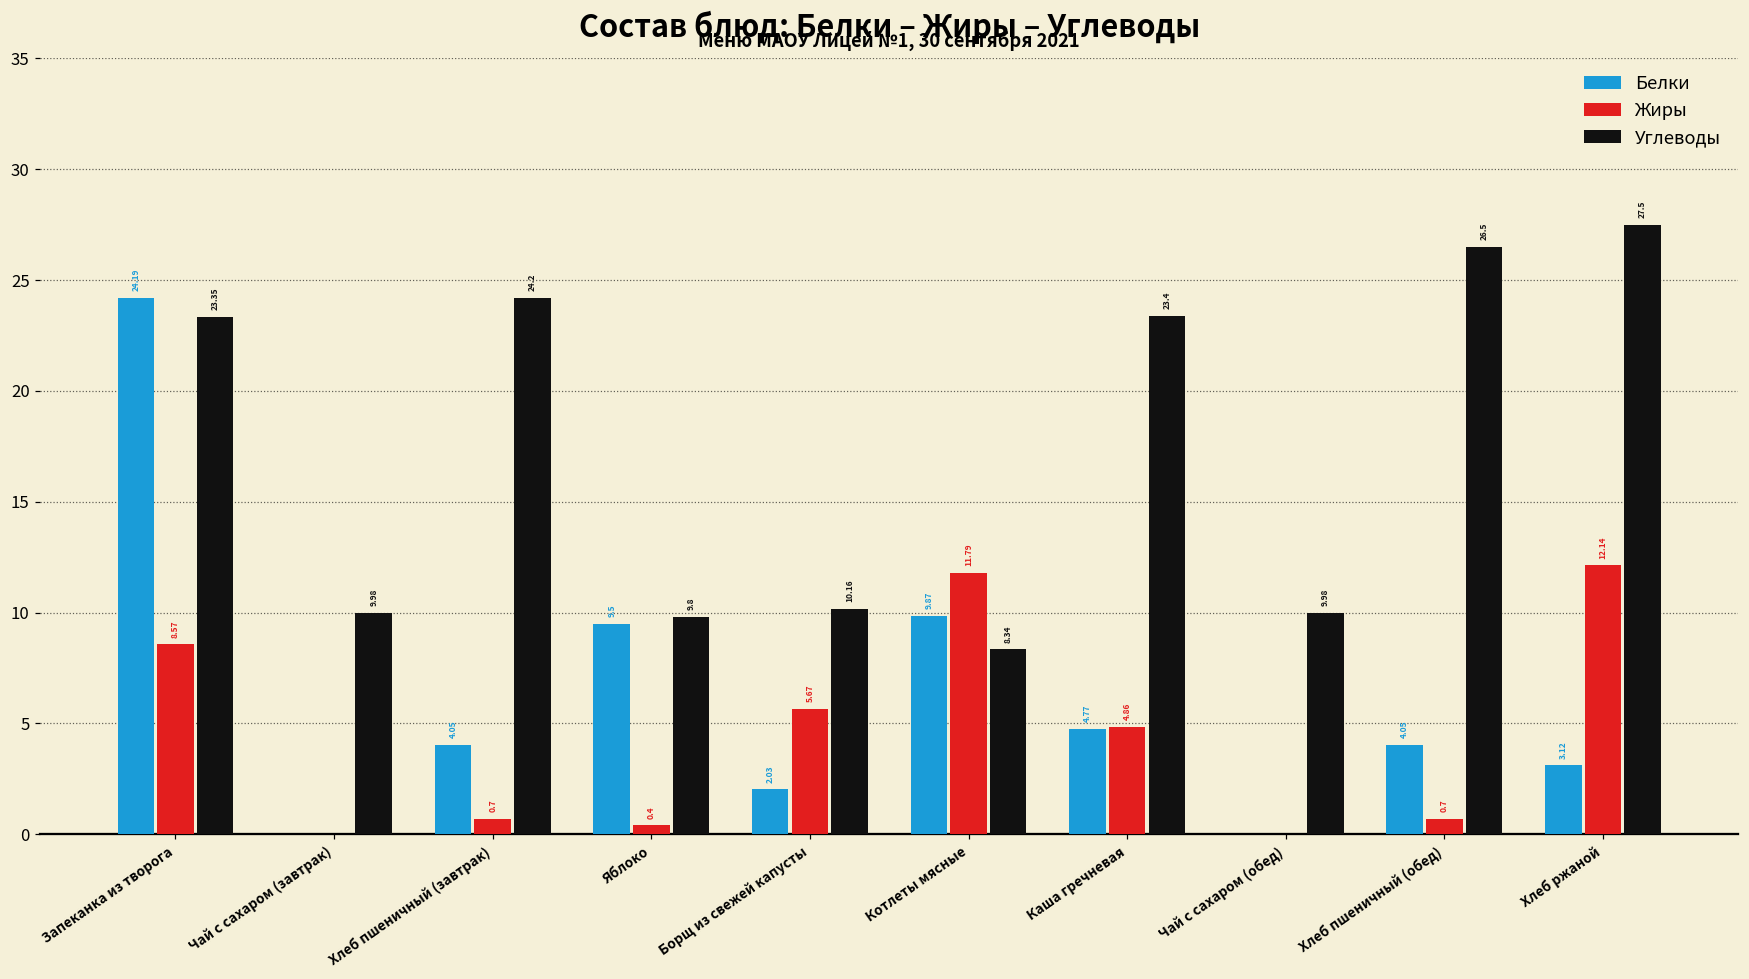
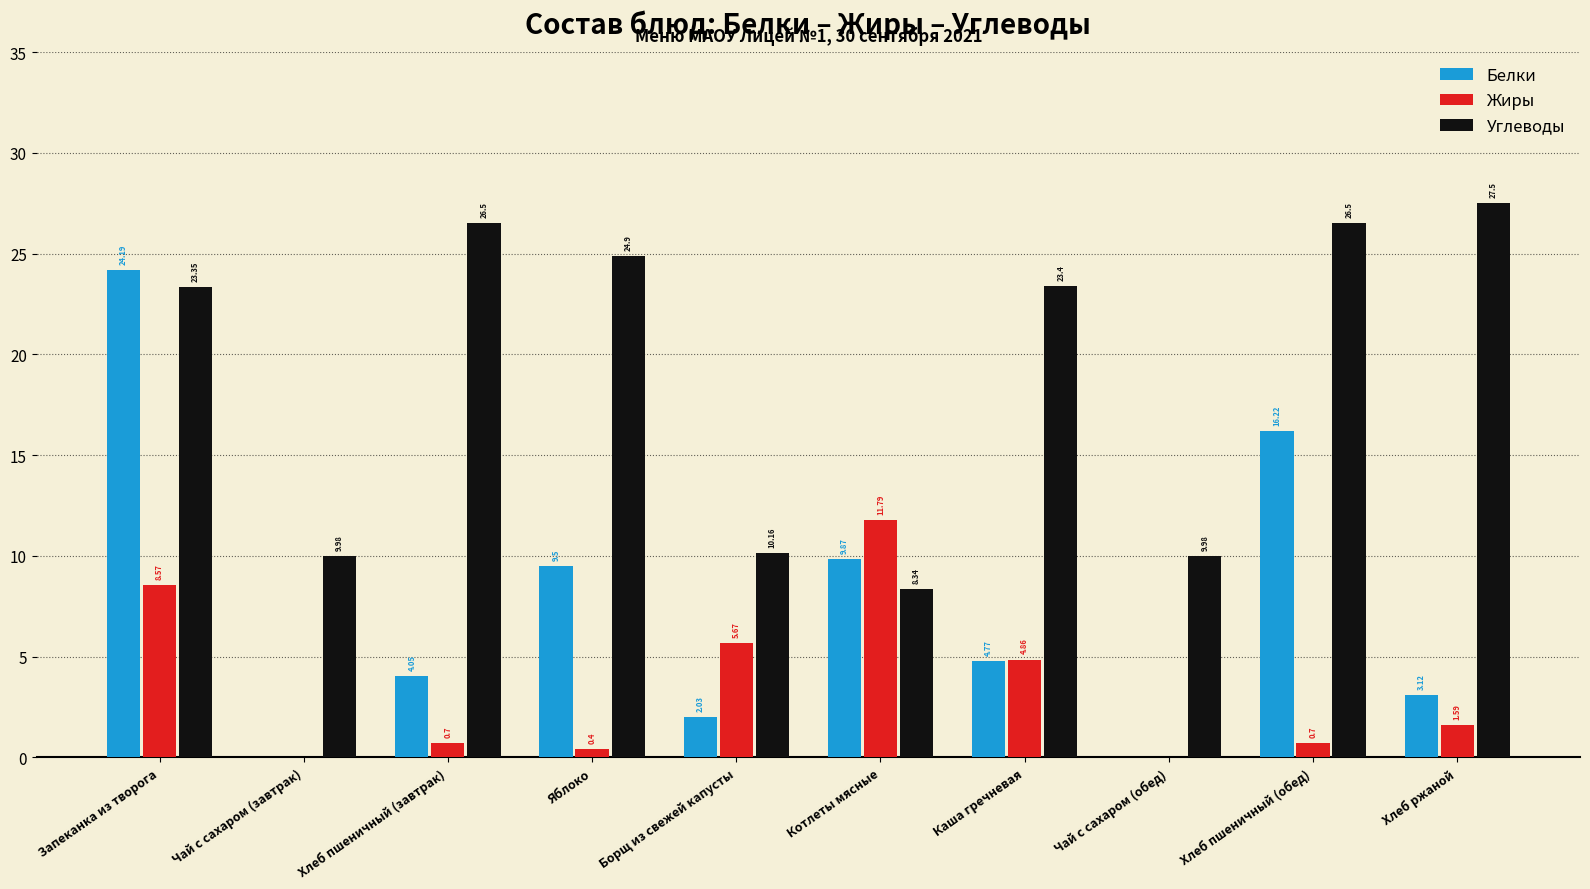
Углеводы, Хлеб пшеничный (завтрак): 24.2 -> 26.5
Углеводы, Яблоко: 9.8 -> 24.9
Белки, Хлеб пшеничный (обед): 4.05 -> 16.22
Жиры, Хлеб ржаной: 12.14 -> 1.59
